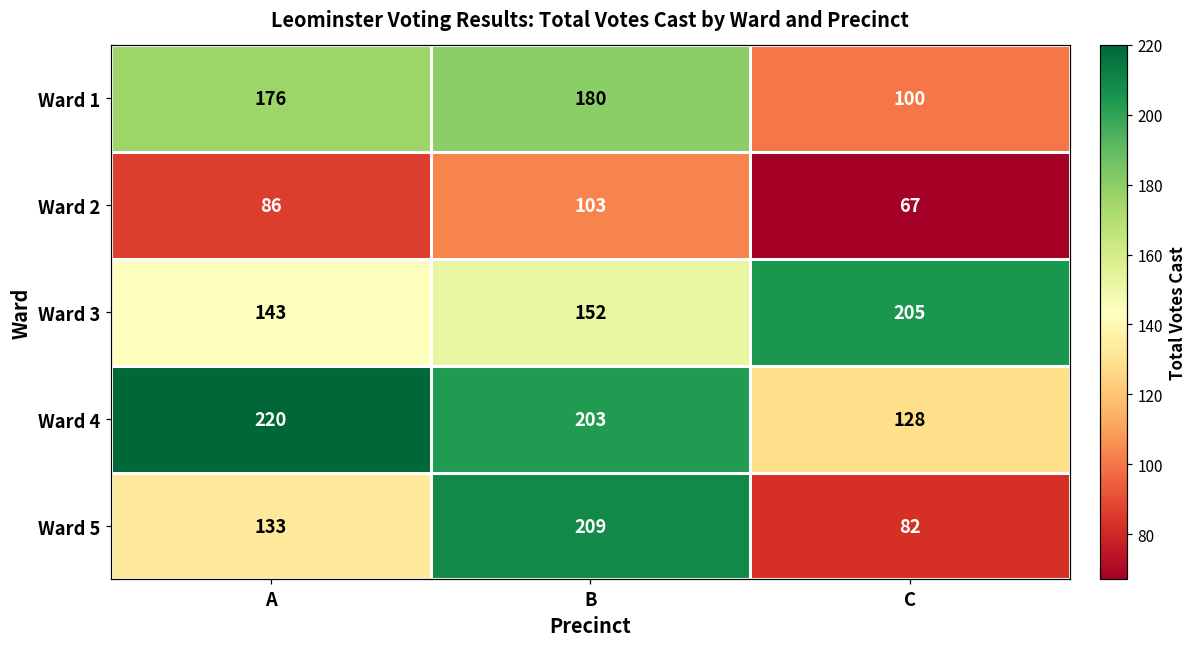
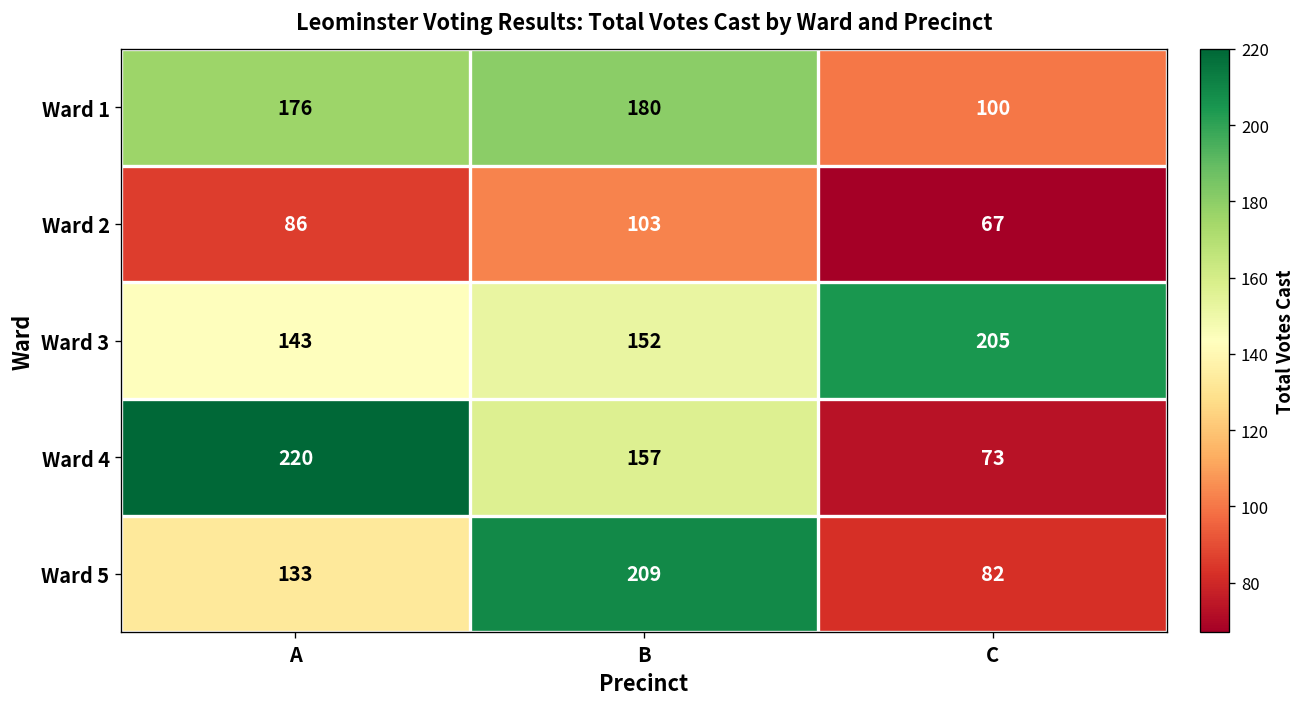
Ward 4, B: 203 -> 157
Ward 4, C: 128 -> 73
